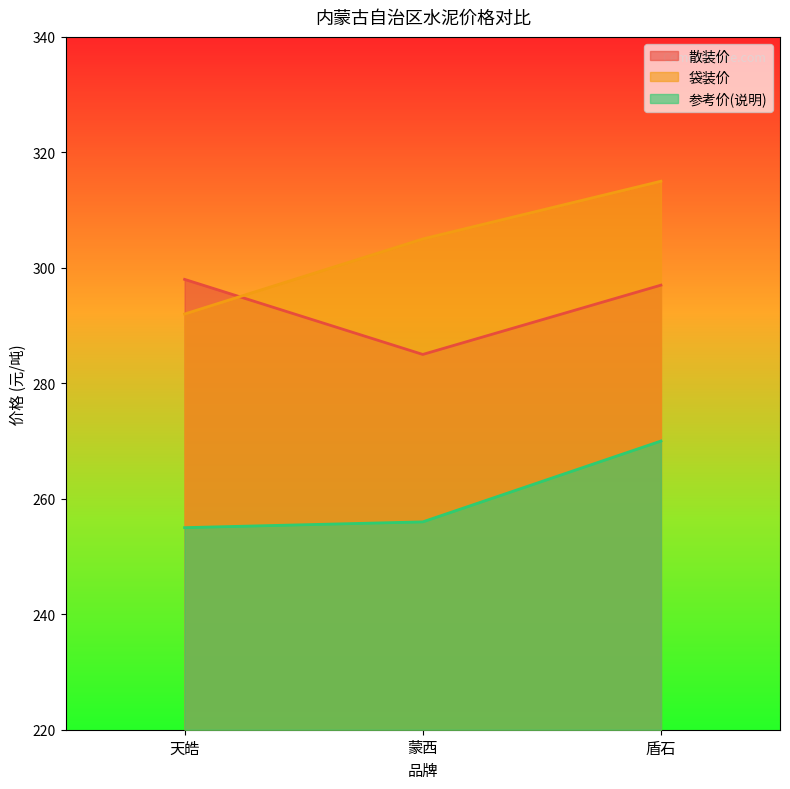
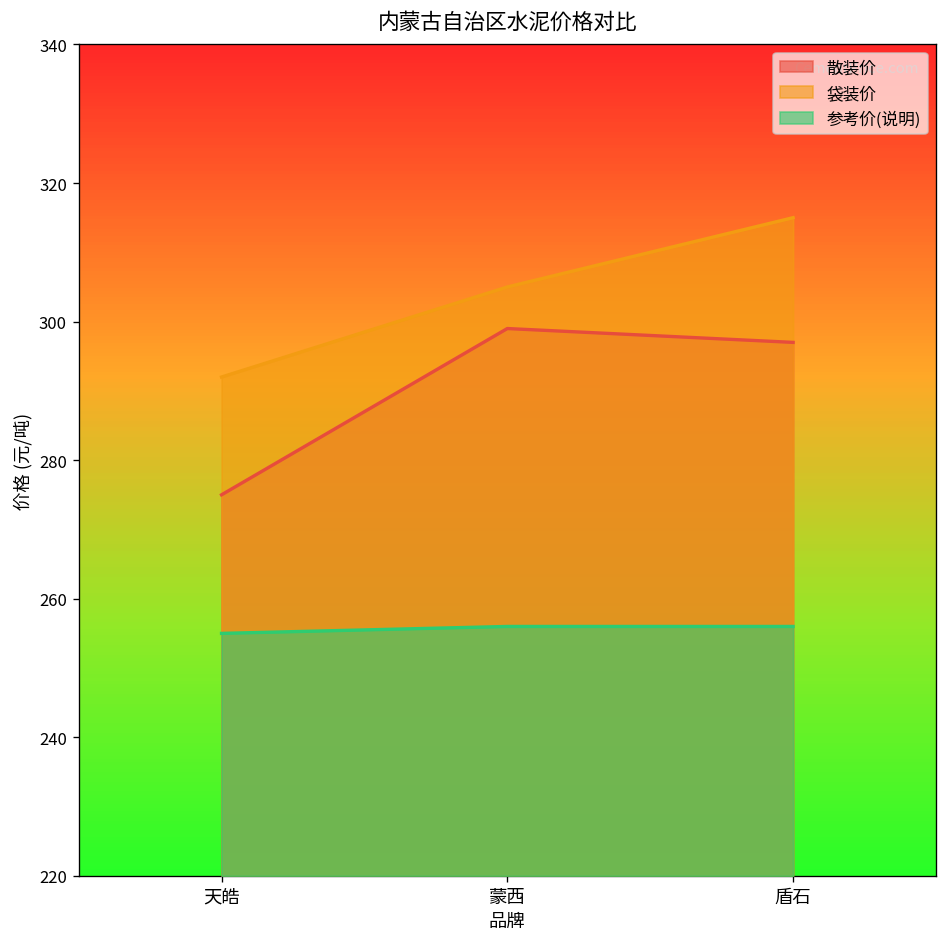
散装价, 天皓: 298 -> 275
散装价, 蒙西: 285 -> 299
参考价(说明), 盾石: 270 -> 256
